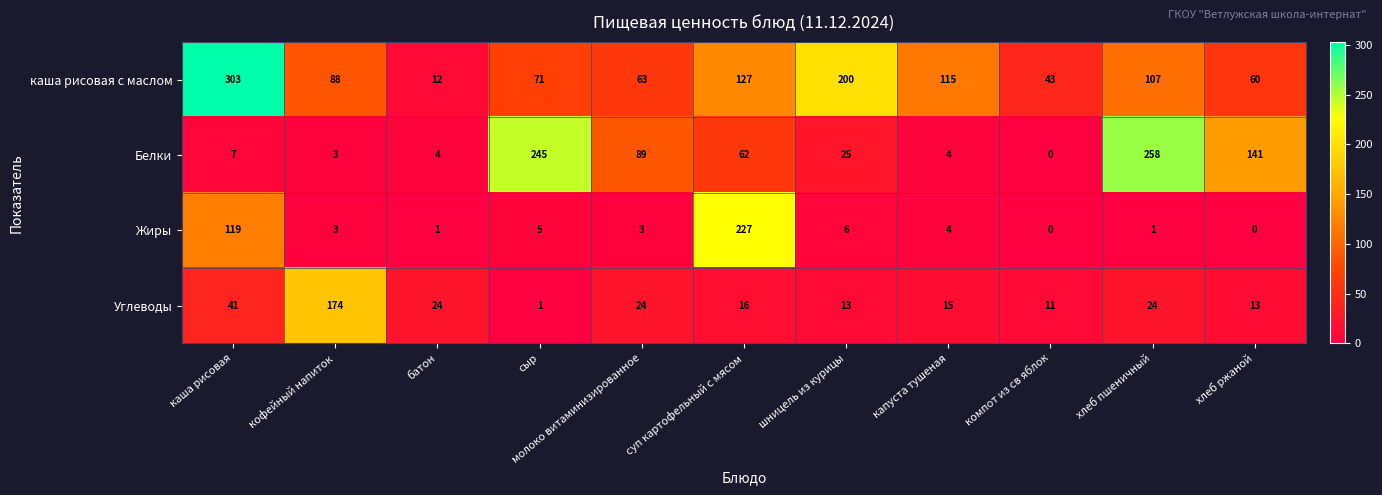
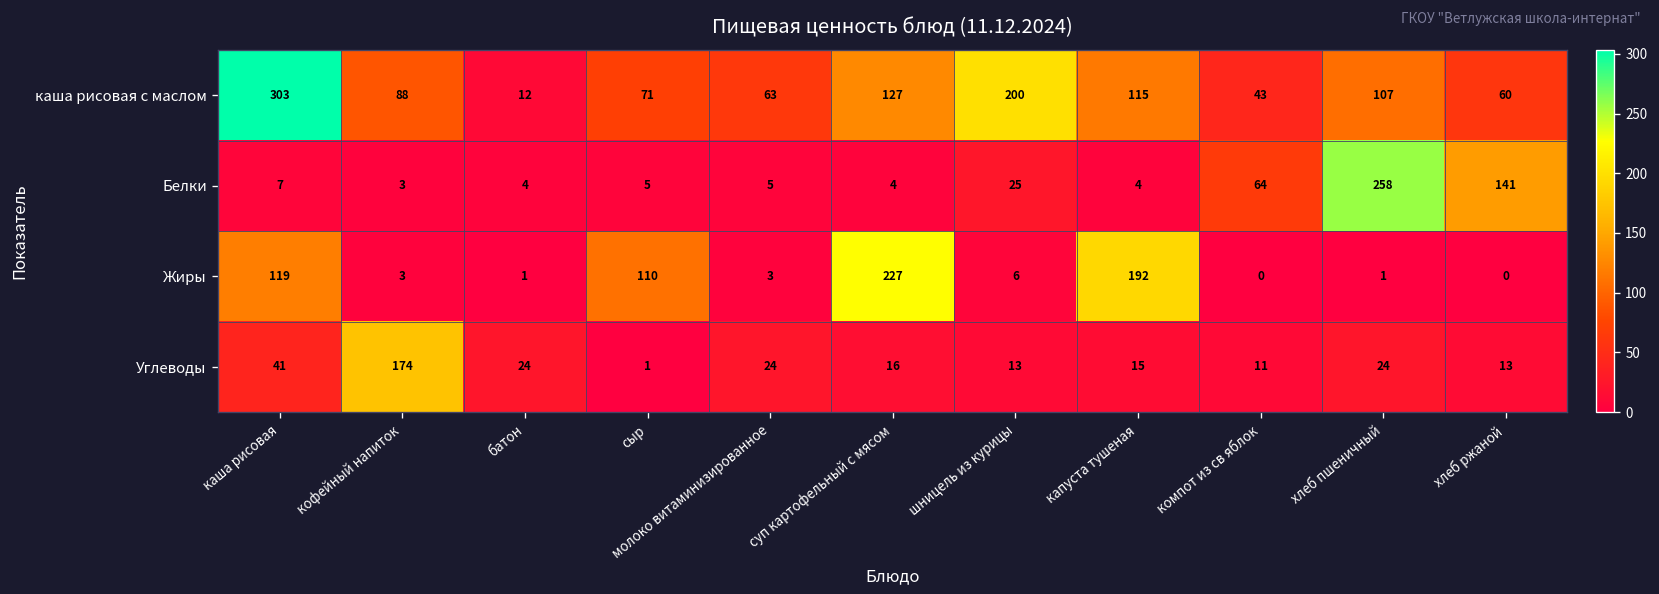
Белки, сыр: 245 -> 5
Белки, молоко витаминизированное: 89 -> 5
Белки, суп картофельный с мясом: 62 -> 4
Белки, компот из св яблок: 0 -> 64
Жиры, сыр: 5 -> 110
Жиры, капуста тушеная: 4 -> 192
